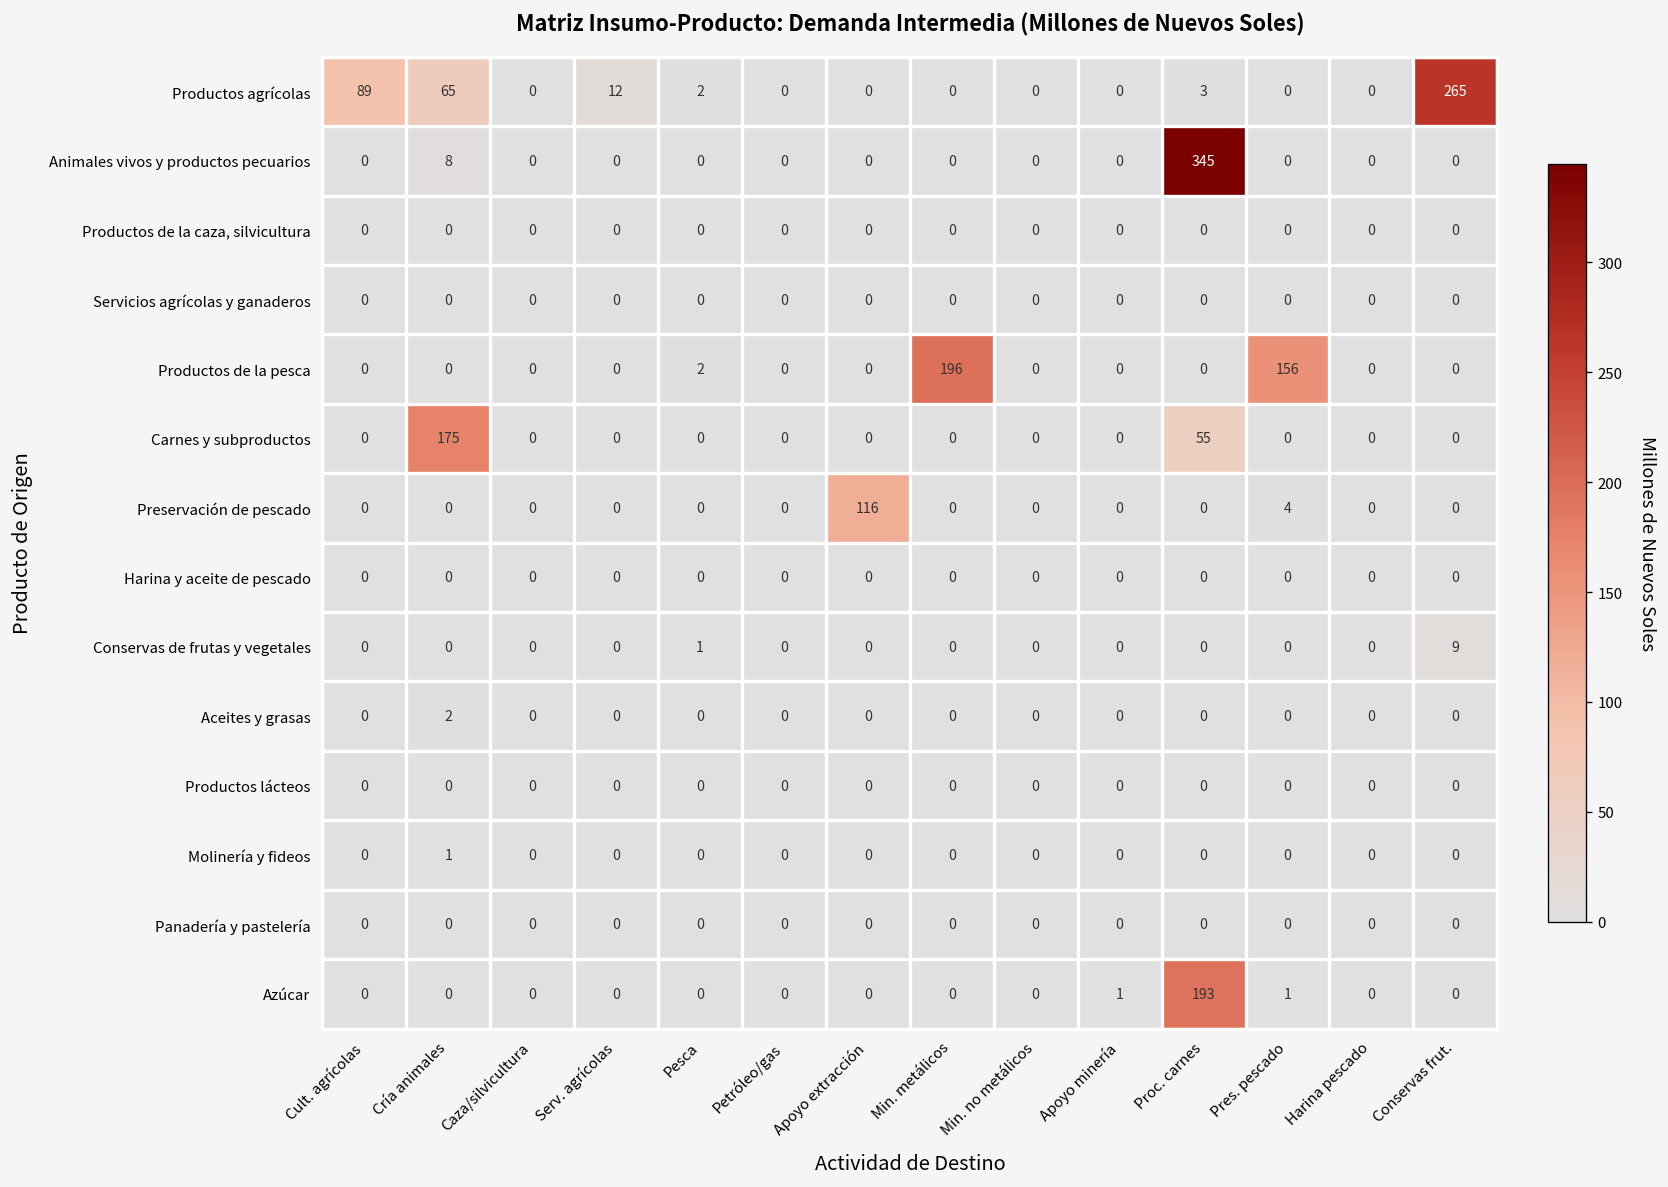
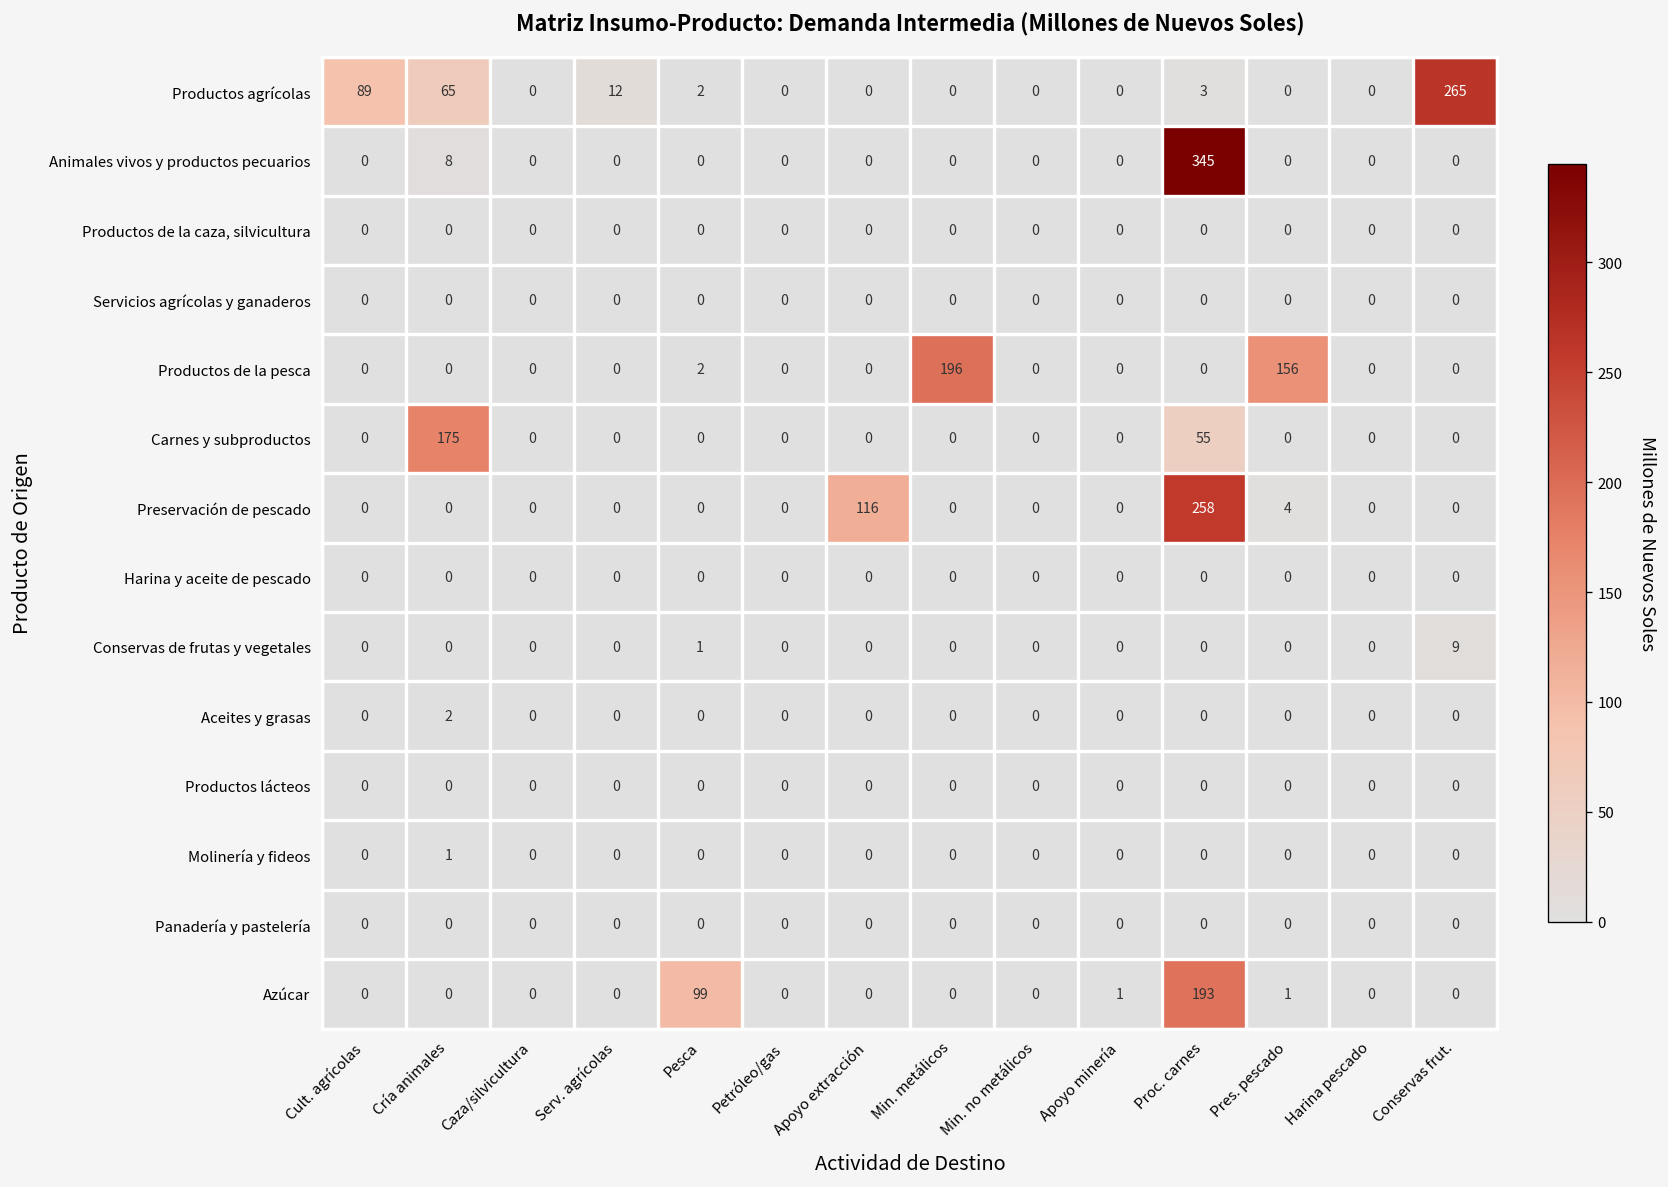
Preservación de pescado, Proc. carnes: 0 -> 258
Azúcar, Pesca: 0 -> 99
